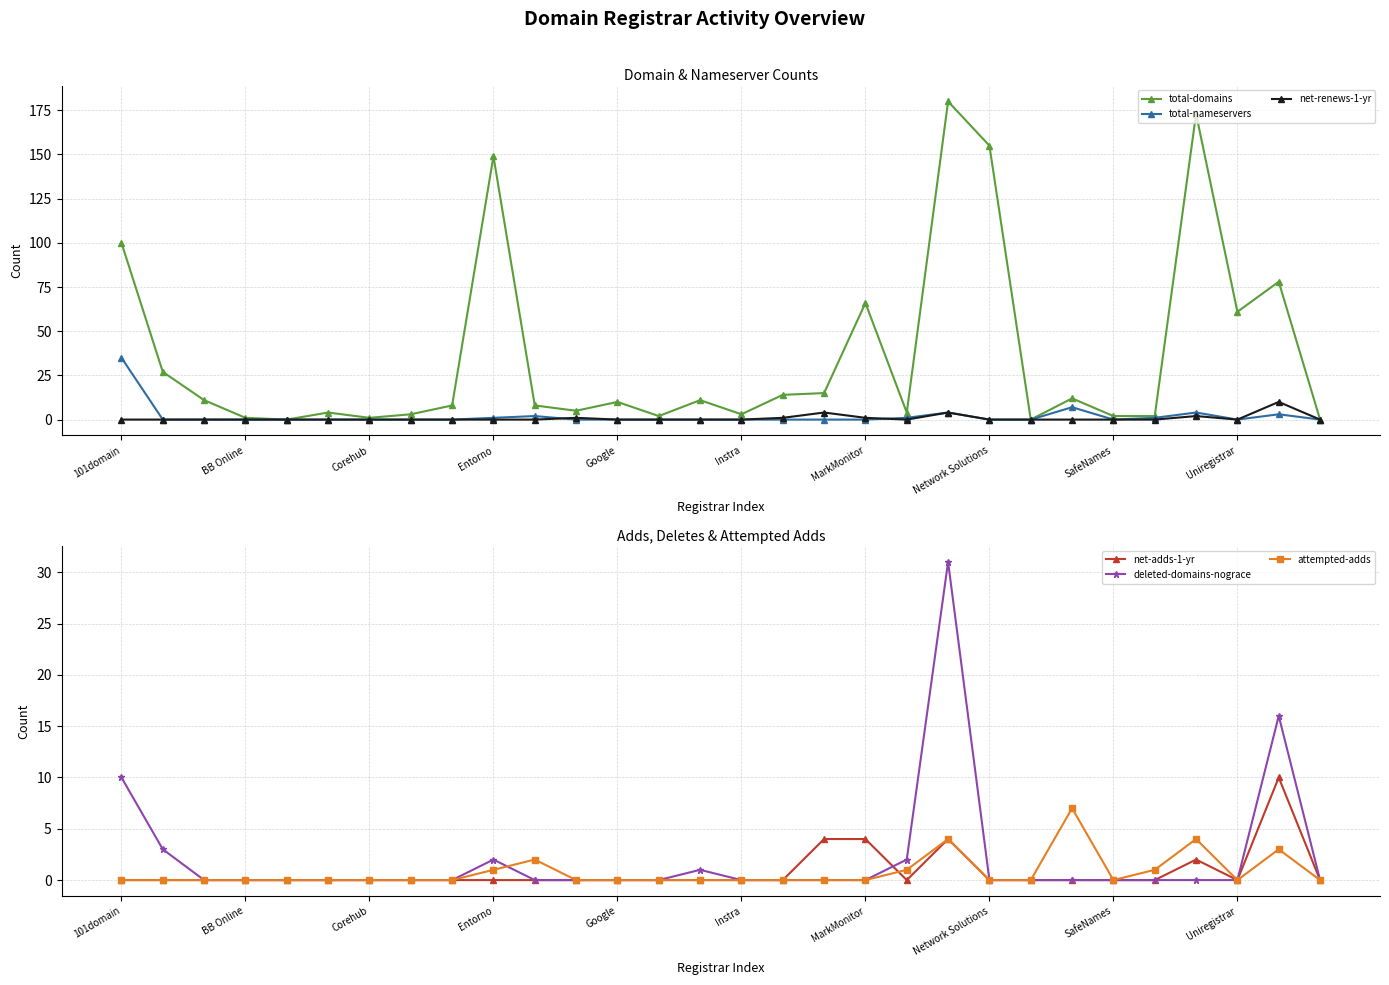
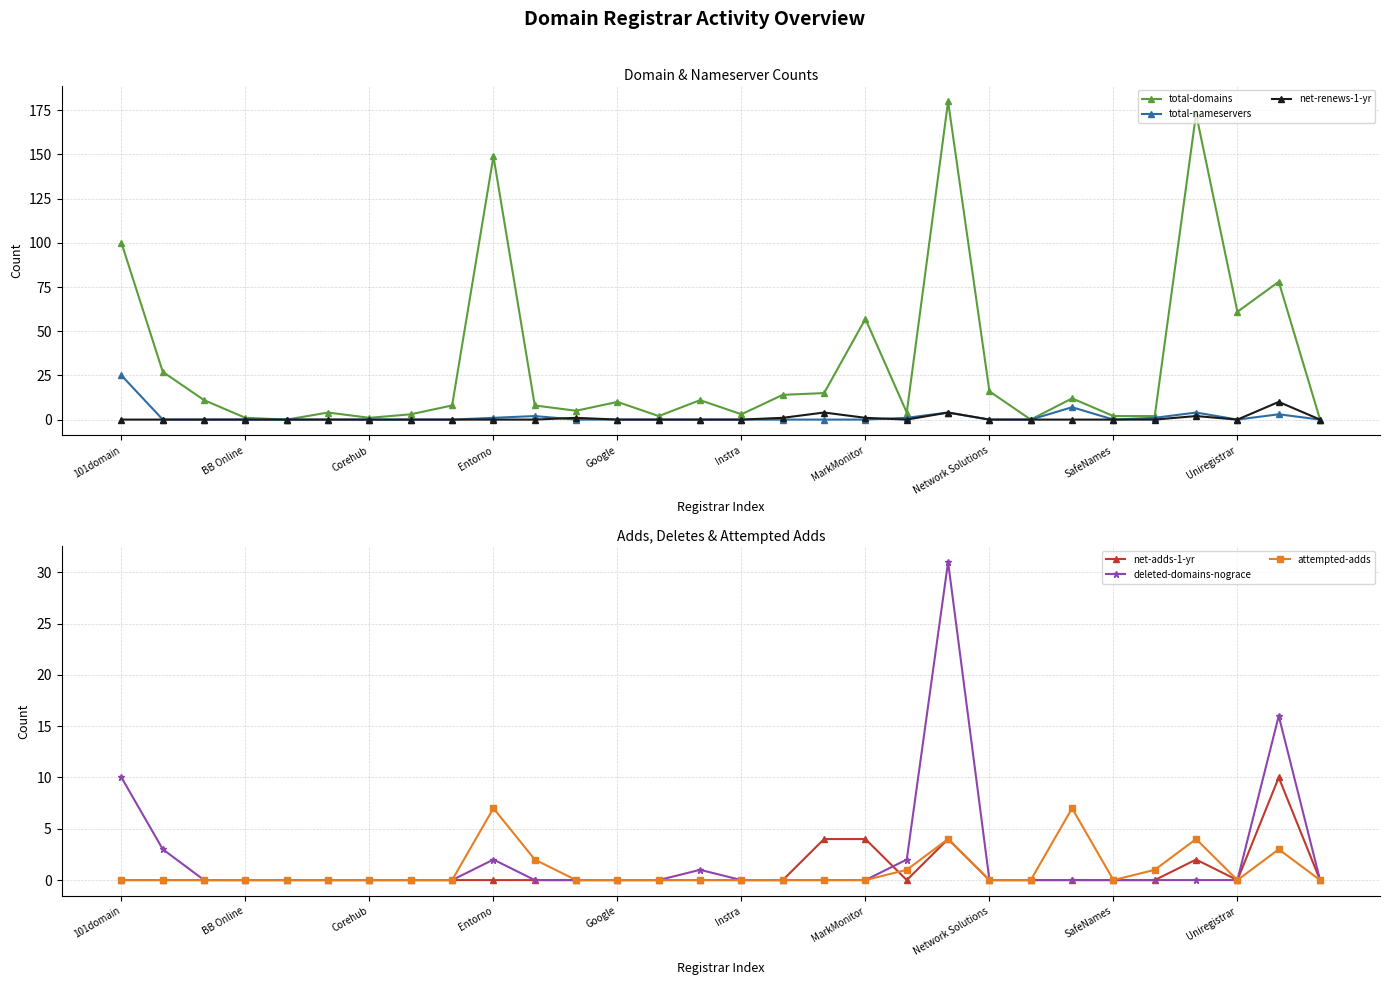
Domain & Nameserver Counts, total-nameservers, 101domain: 35 -> 25
Domain & Nameserver Counts, total-domains, MarkMonitor: 66 -> 57
Domain & Nameserver Counts, total-domains, Network Solutions: 155 -> 16
Adds, Deletes & Attempted Adds, attempted-adds, Entorno: 1 -> 7
